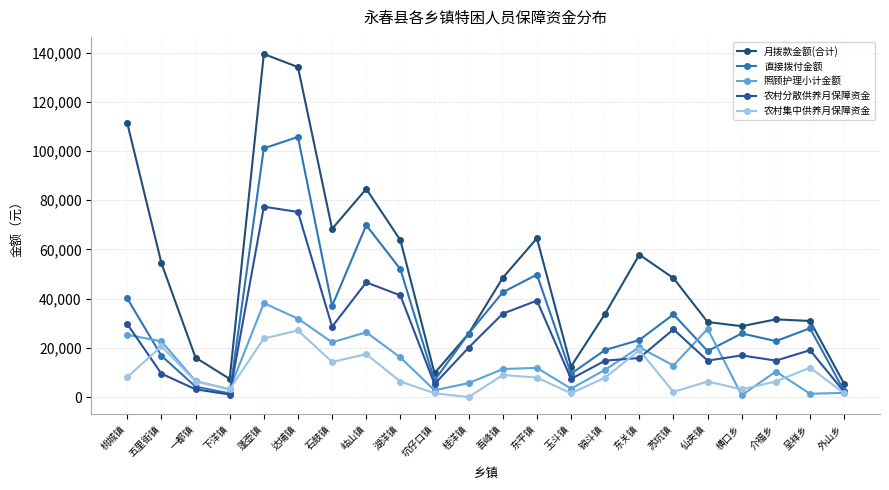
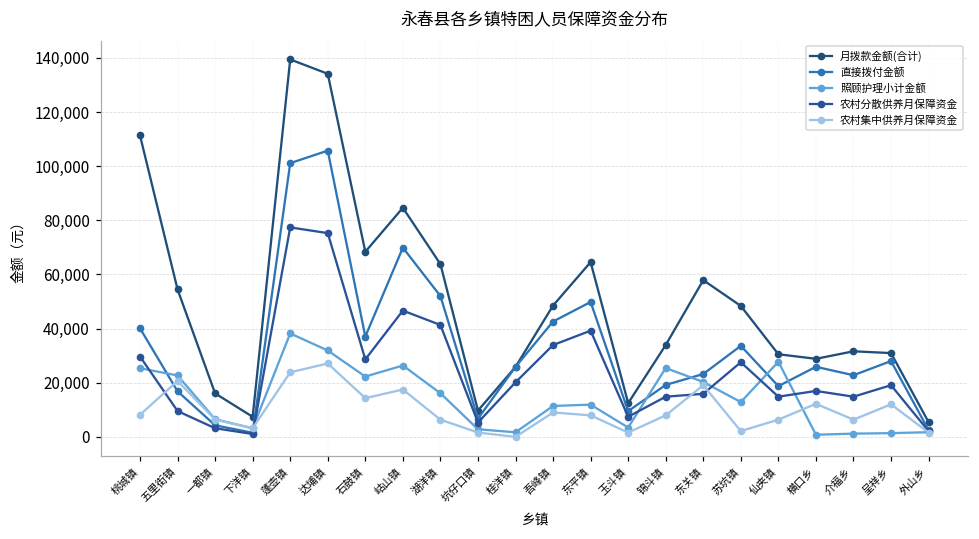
照顾护理小计金额, 桂洋镇: 6,000 -> 2,000
照顾护理小计金额, 锦斗镇: 11,000 -> 25,000
农村集中供养月保障资金, 横口乡: 3,000 -> 12,000
照顾护理小计金额, 介福乡: 10,000 -> 1,000
